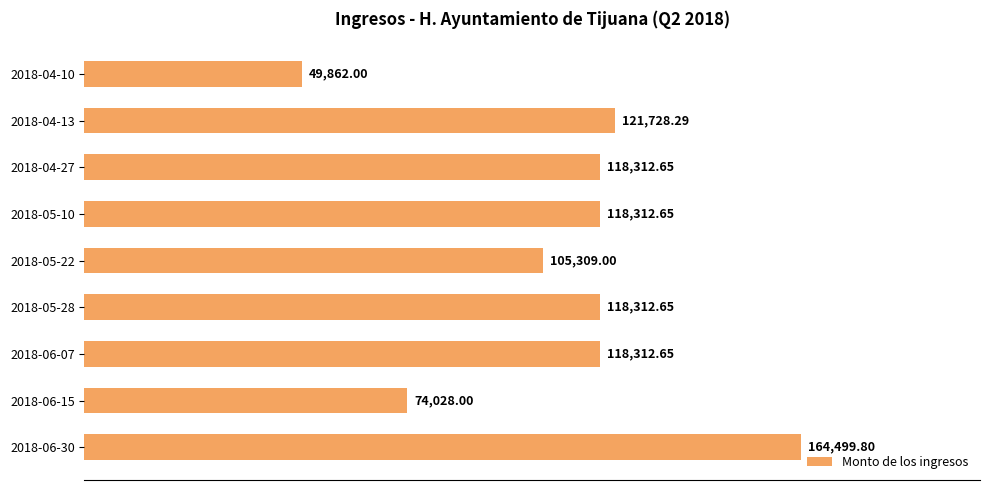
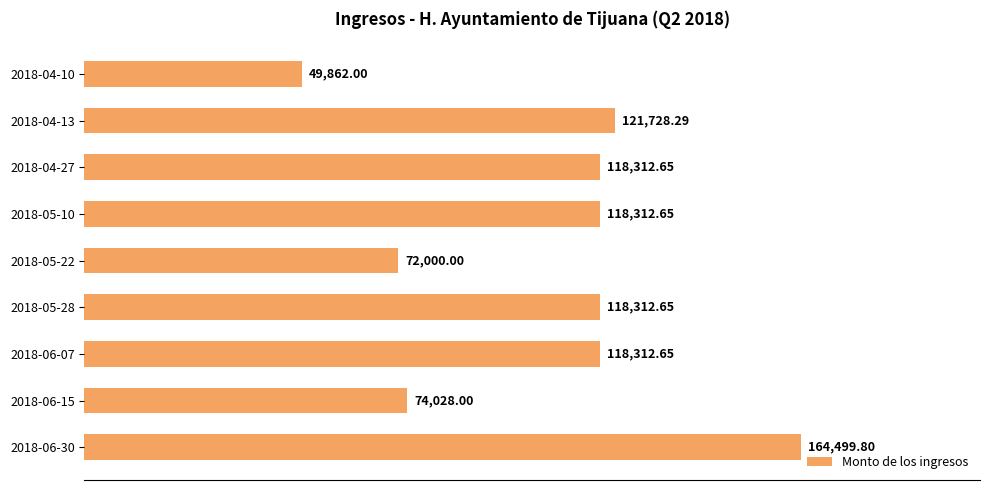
2018-05-22: 105,309.00 -> 72,000.00
